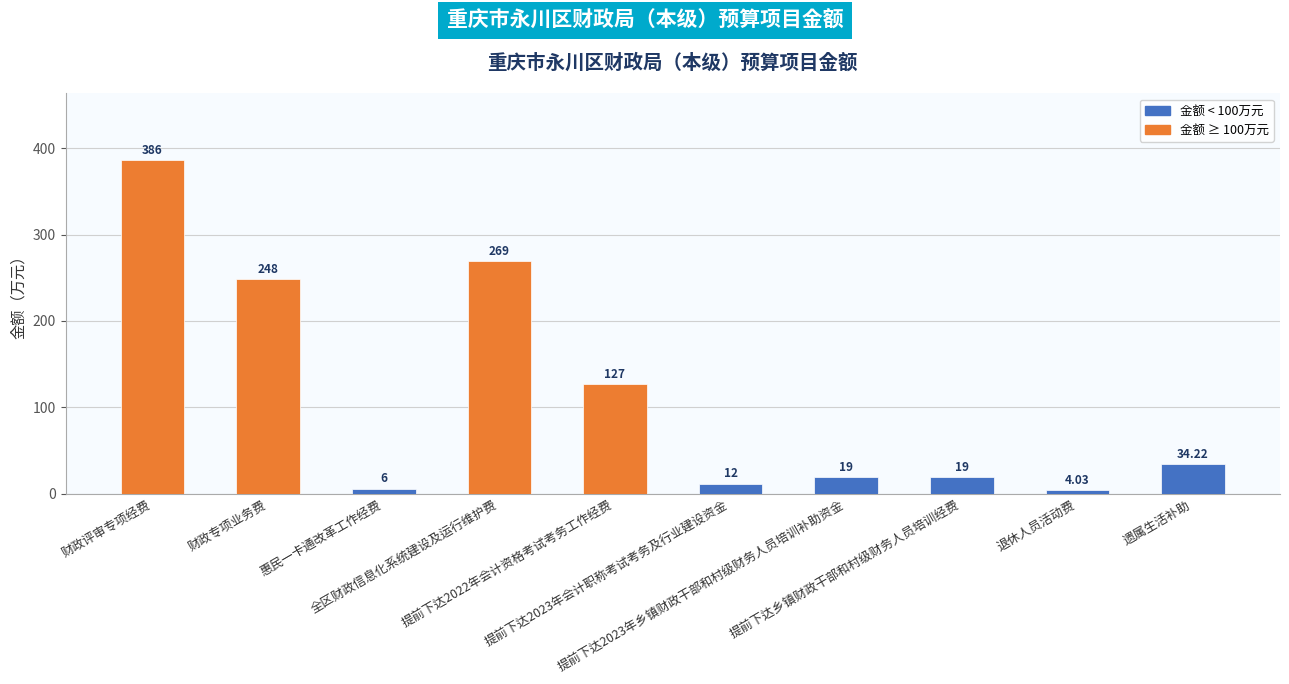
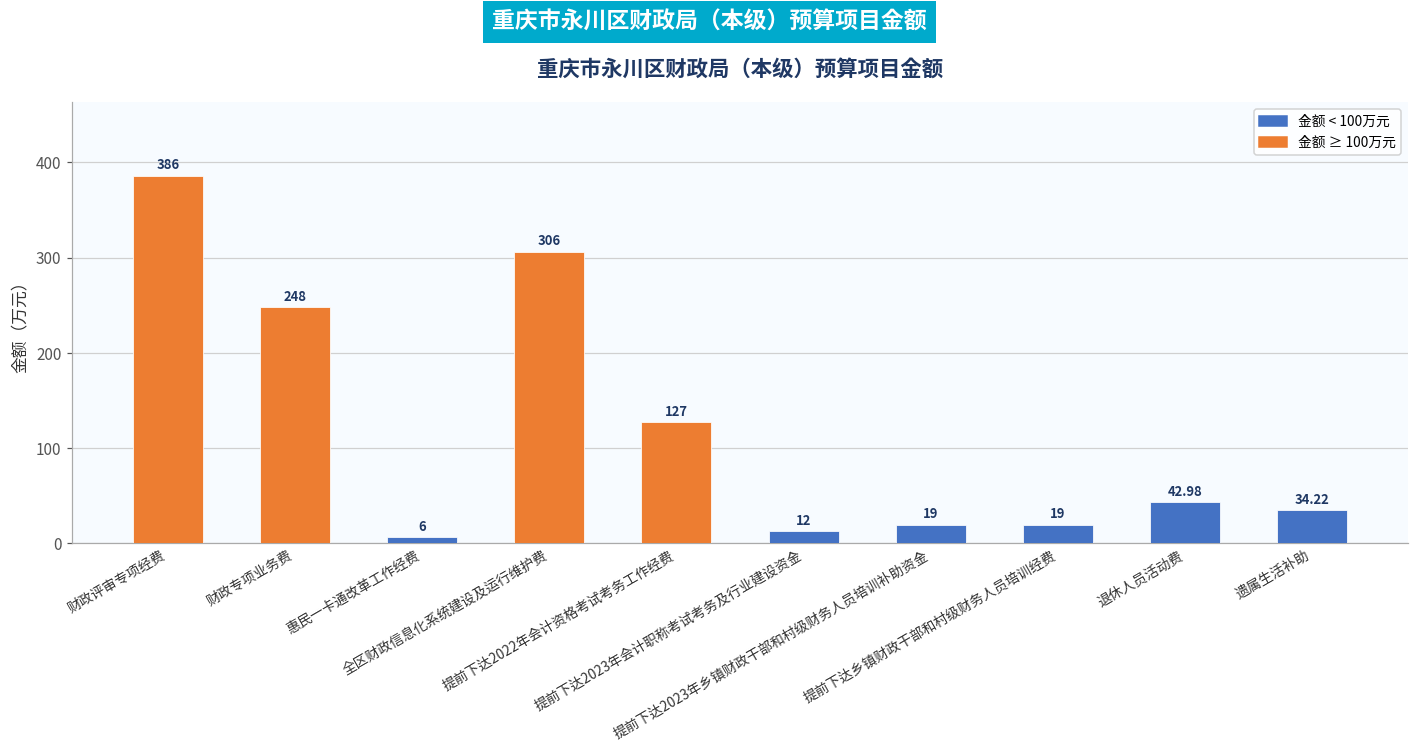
全区财政信息化系统建设及运行维护费: 269 -> 306
退休人员活动费: 4.03 -> 42.98
